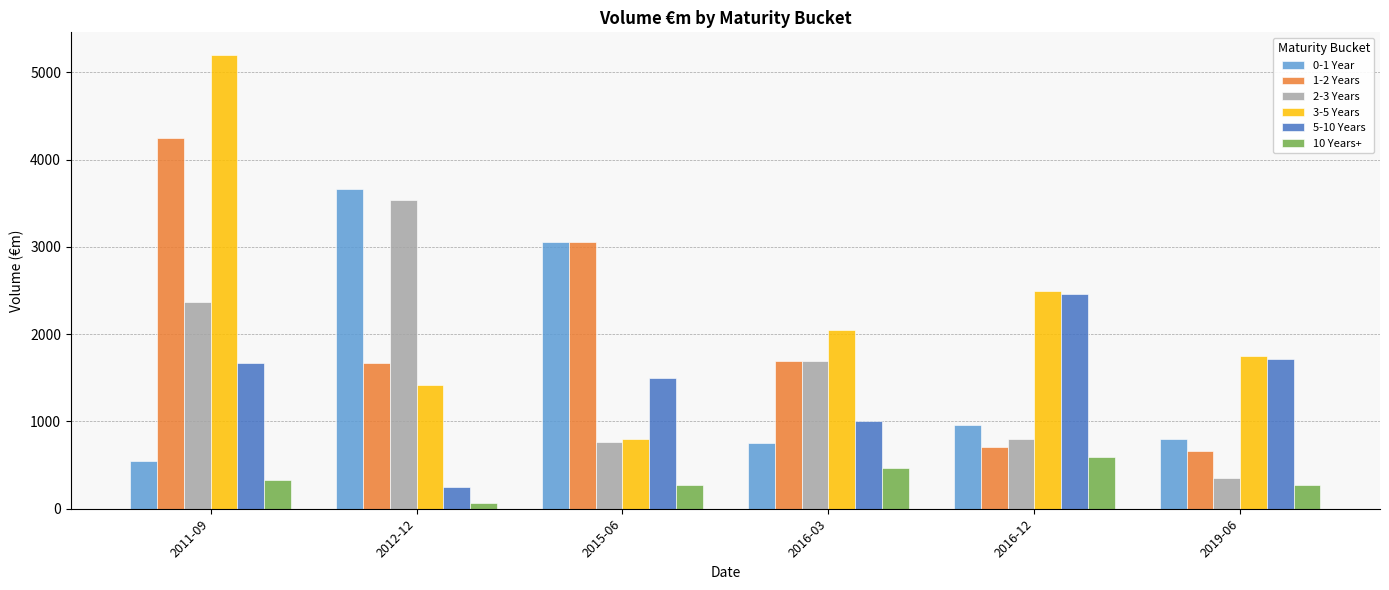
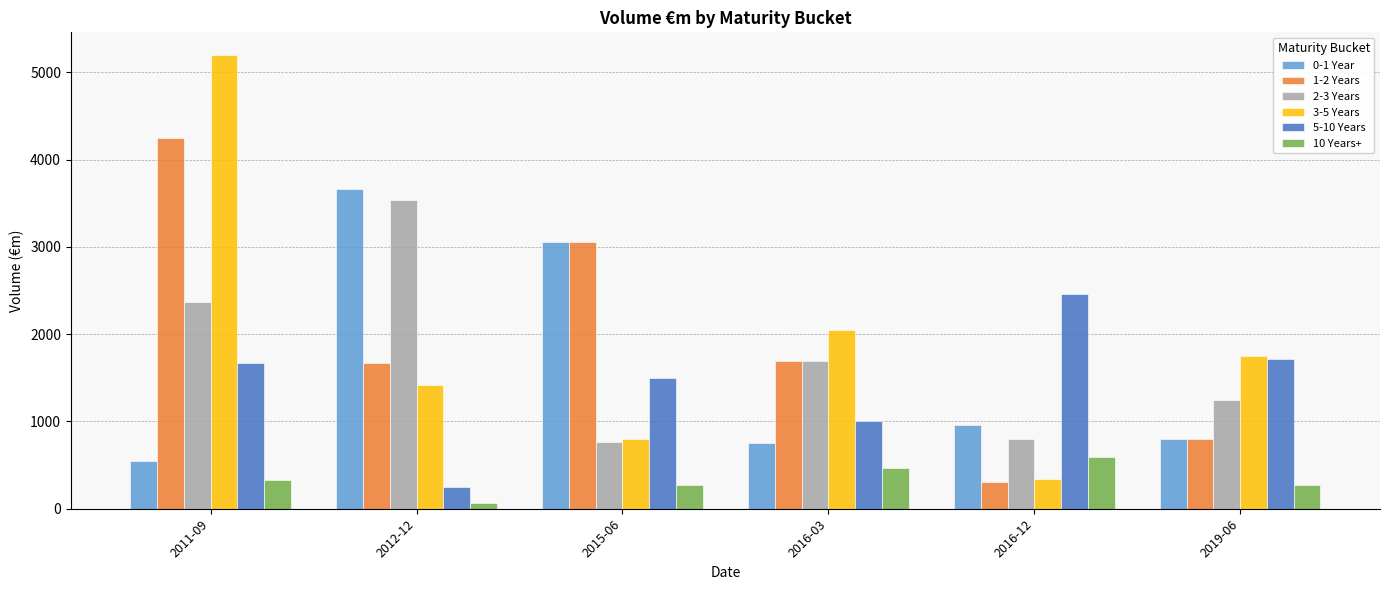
1-2 Years, 2016-12: 700 -> 300
3-5 Years, 2016-12: 2500 -> 300
1-2 Years, 2019-06: 700 -> 800
2-3 Years, 2019-06: 300 -> 1300
